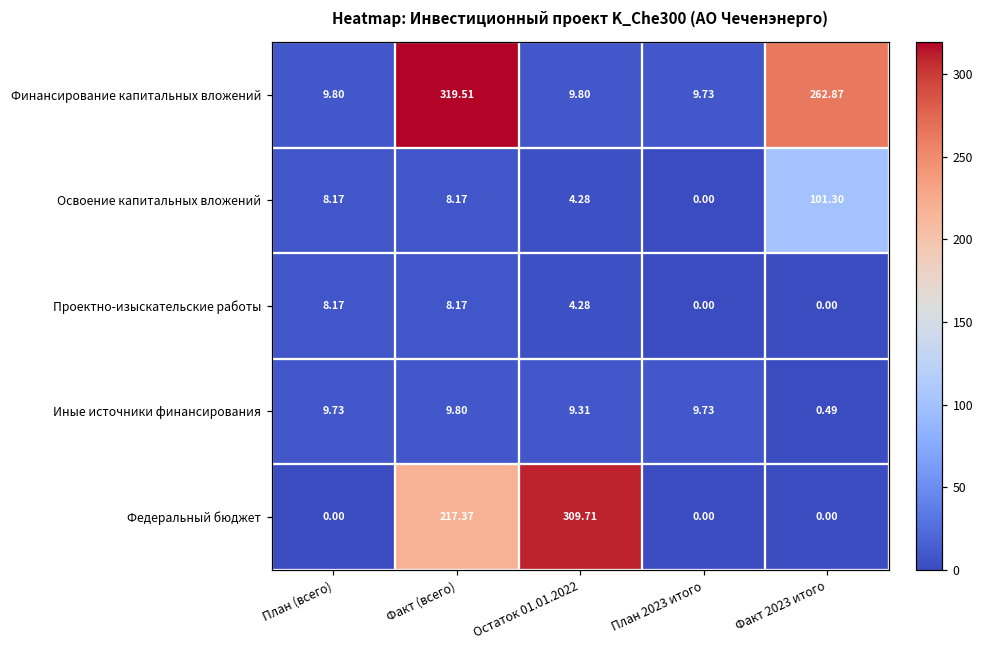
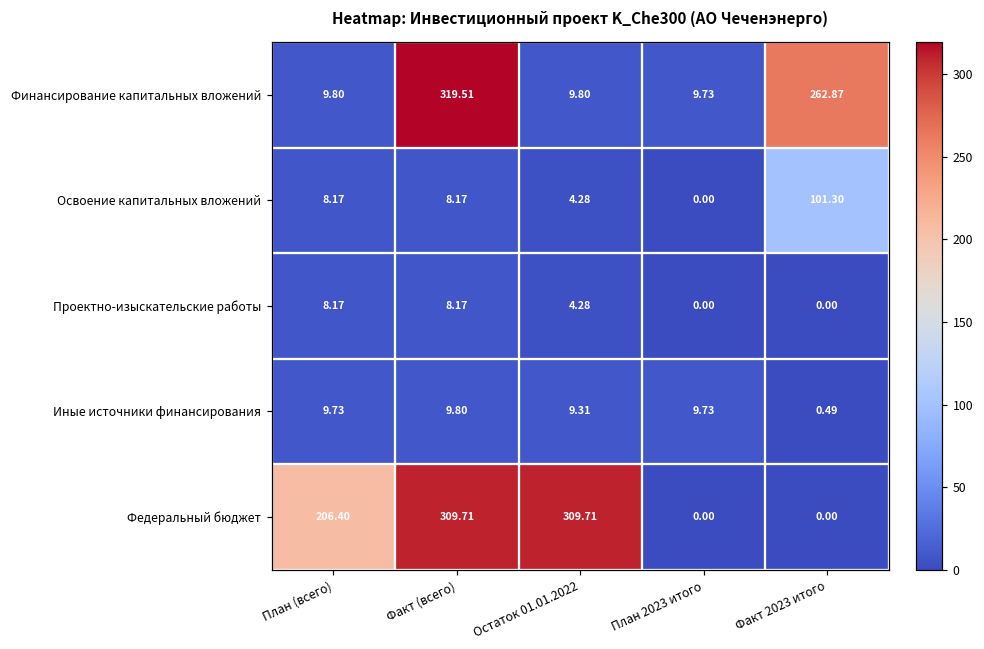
Федеральный бюджет, План (всего): 0.00 -> 206.40
Федеральный бюджет, Факт (всего): 217.37 -> 309.71
